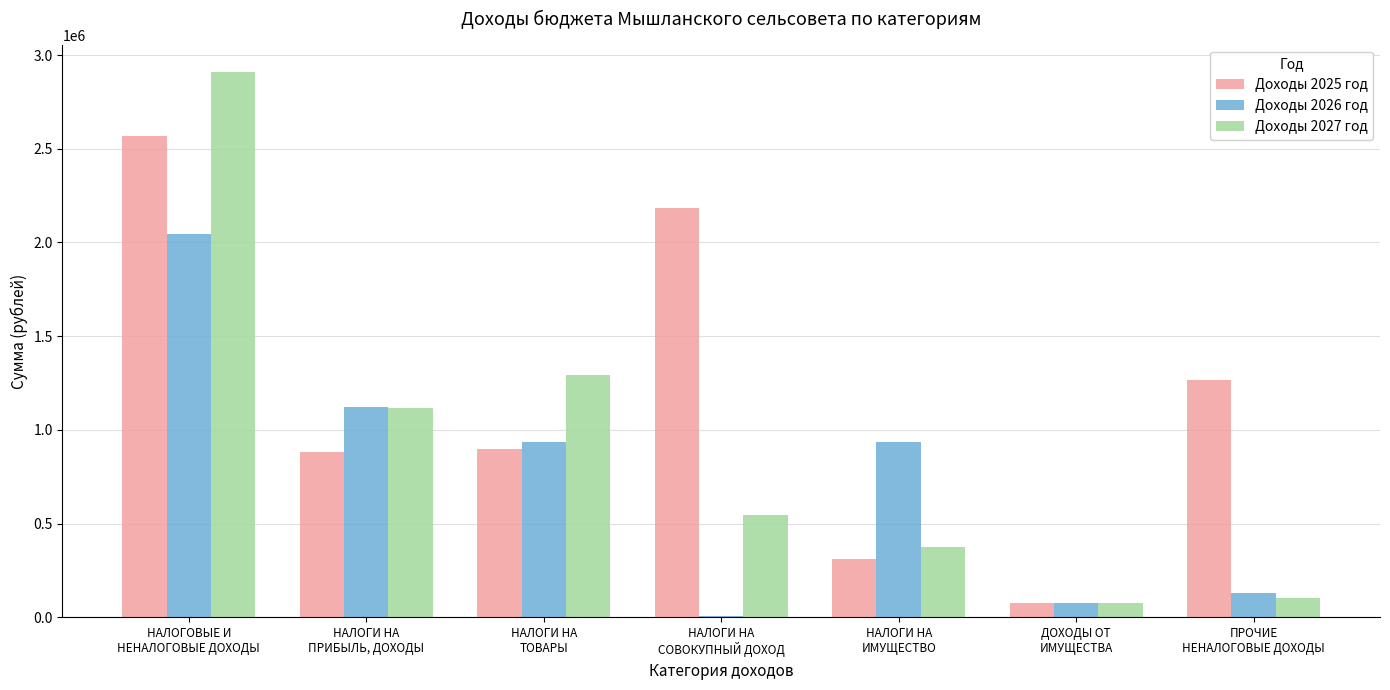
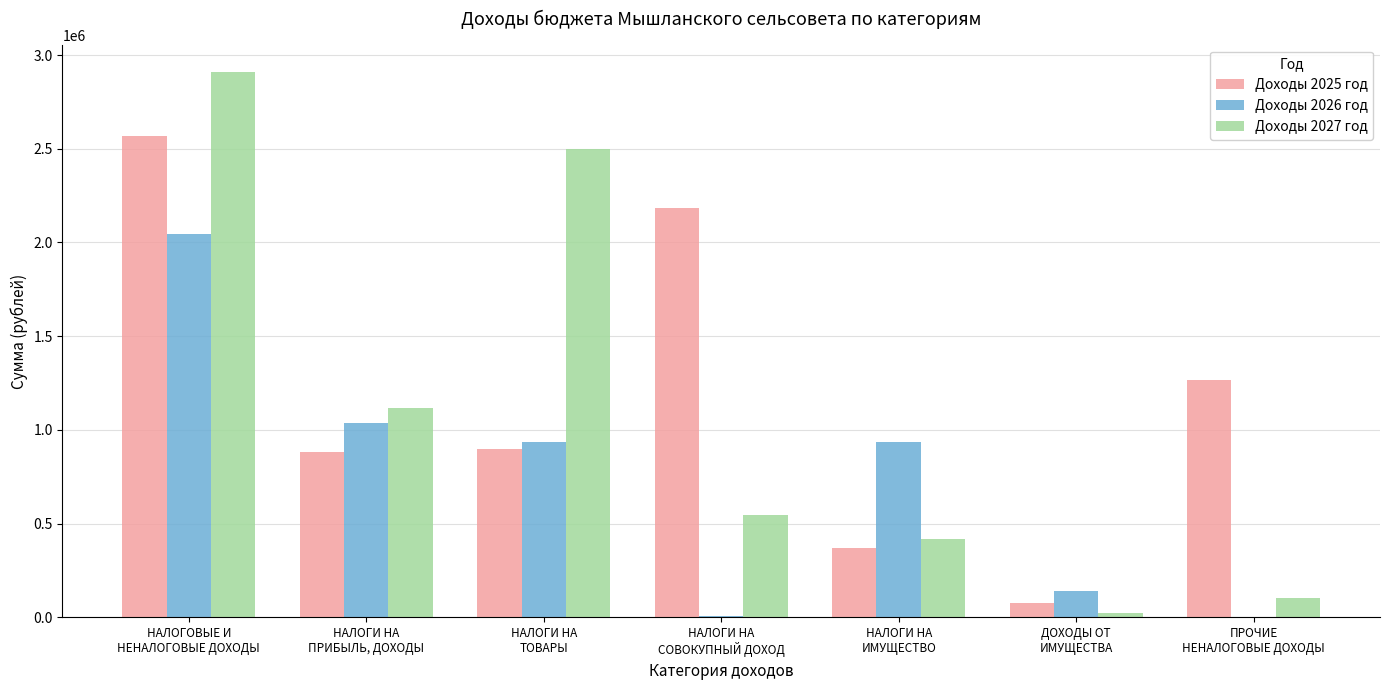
Доходы 2026 год, НАЛОГИ НА ПРИБЫЛЬ, ДОХОДЫ: 1120000 -> 1040000
Доходы 2027 год, НАЛОГИ НА ТОВАРЫ: 1290000 -> 2500000
Доходы 2025 год, НАЛОГИ НА ИМУЩЕСТВО: 310000 -> 370000
Доходы 2027 год, НАЛОГИ НА ИМУЩЕСТВО: 370000 -> 420000
Доходы 2026 год, ДОХОДЫ ОТ ИМУЩЕСТВА: 80000 -> 140000
Доходы 2027 год, ДОХОДЫ ОТ ИМУЩЕСТВА: 80000 -> 20000
Доходы 2026 год, ПРОЧИЕ НЕНАЛОГОВЫЕ ДОХОДЫ: 130000 -> 0
